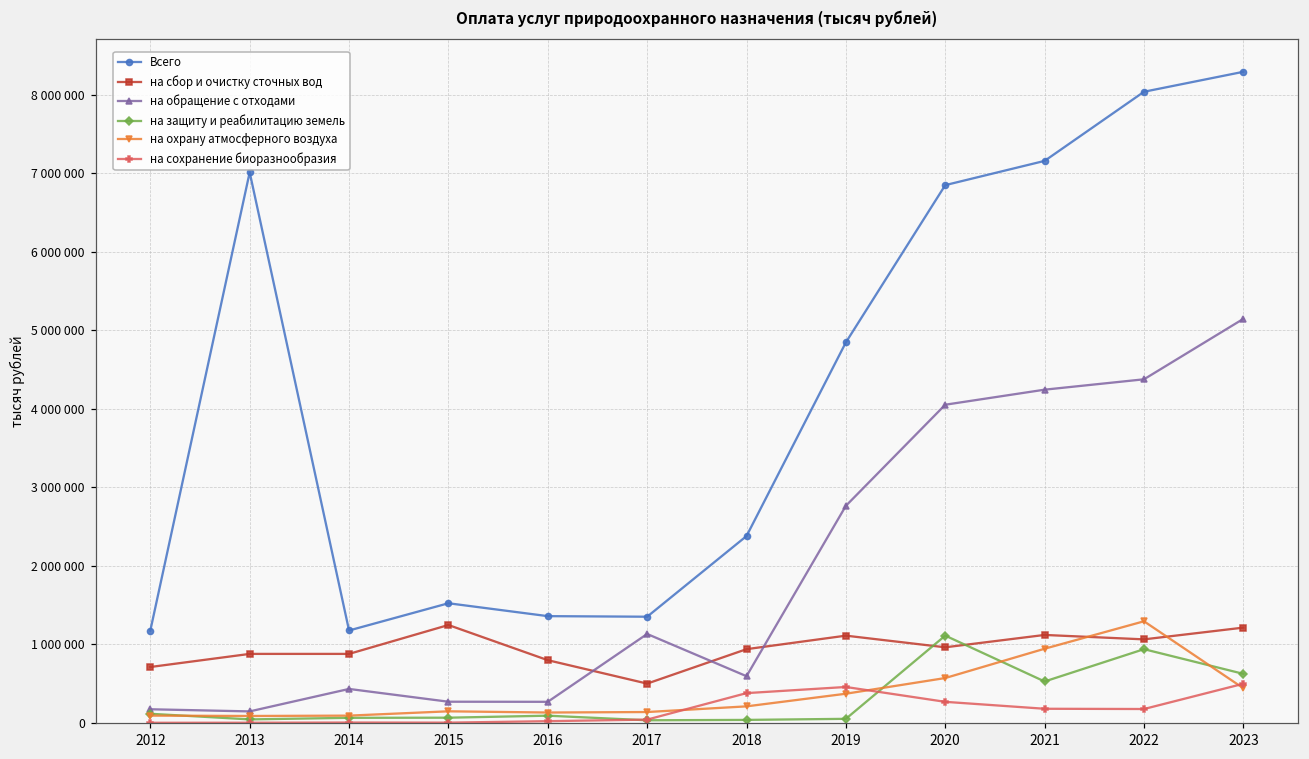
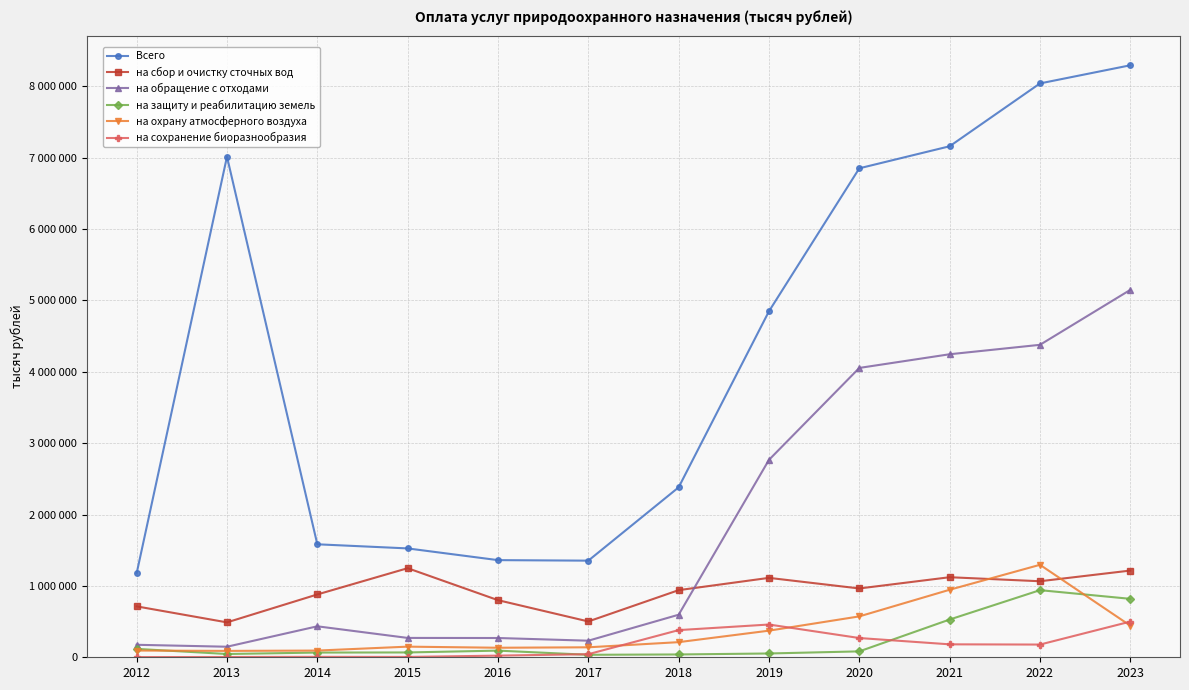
на сбор и очистку сточных вод, 2013: 900000 -> 500000
Всего, 2014: 1200000 -> 1600000
на обращение с отходами, 2017: 1100000 -> 200000
на защиту и реабилитацию земель, 2020: 1100000 -> 100000
на защиту и реабилитацию земель, 2023: 600000 -> 800000
